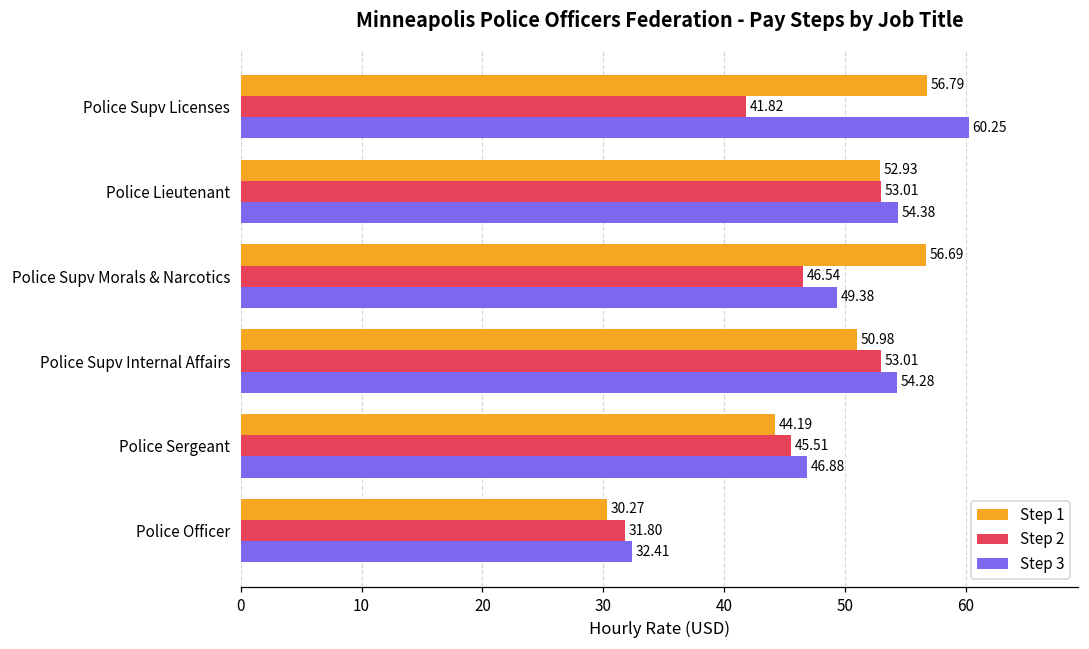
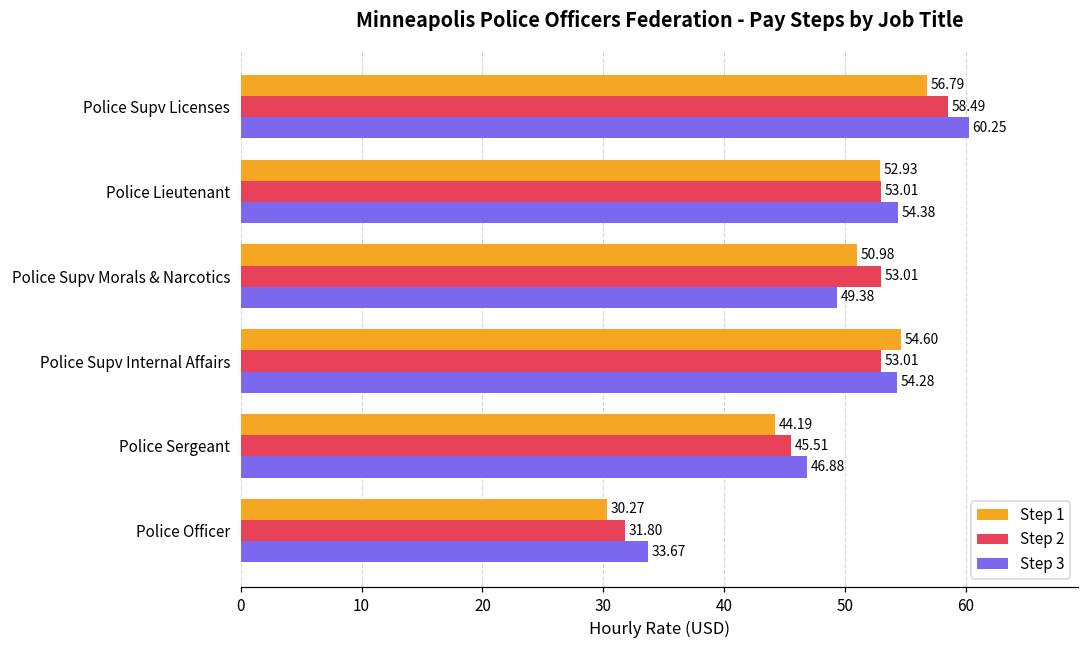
Step 2, Police Supv Licenses: 41.82 -> 58.49
Step 1, Police Supv Morals & Narcotics: 56.69 -> 50.98
Step 2, Police Supv Morals & Narcotics: 46.54 -> 53.01
Step 1, Police Supv Internal Affairs: 50.98 -> 54.60
Step 3, Police Officer: 32.41 -> 33.67
